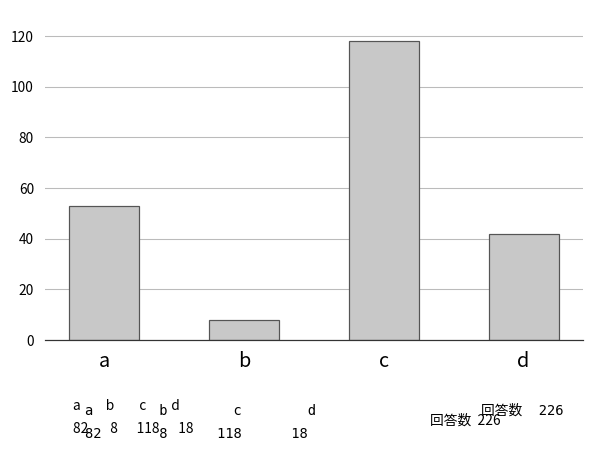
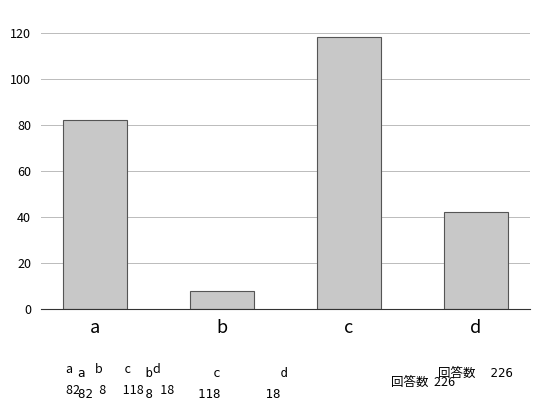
a: 53 -> 82
